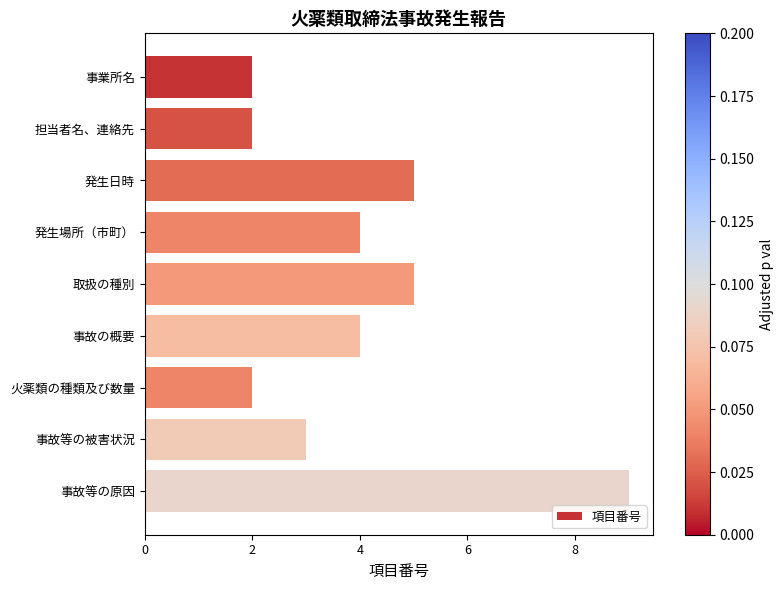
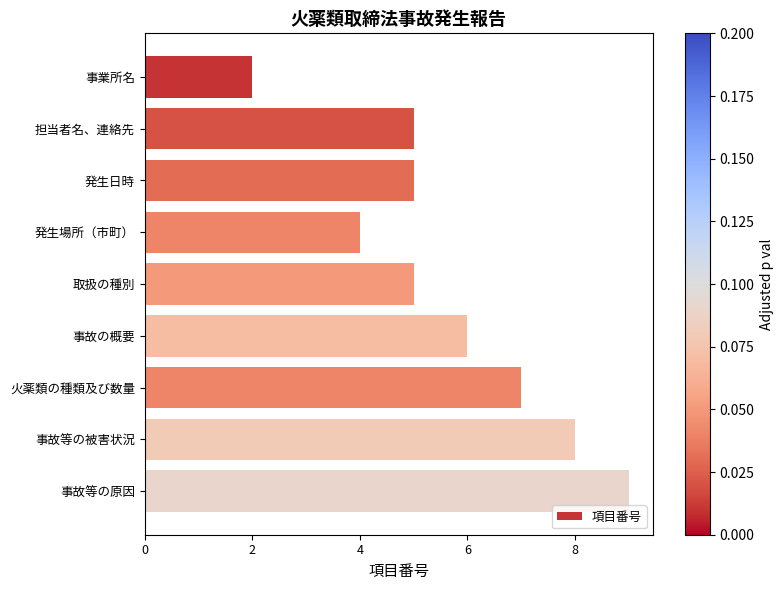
担当者名、連絡先: 2 -> 5
事故の概要: 4 -> 6
火薬類の種類及び数量: 2 -> 7
事故等の被害状況: 3 -> 8
